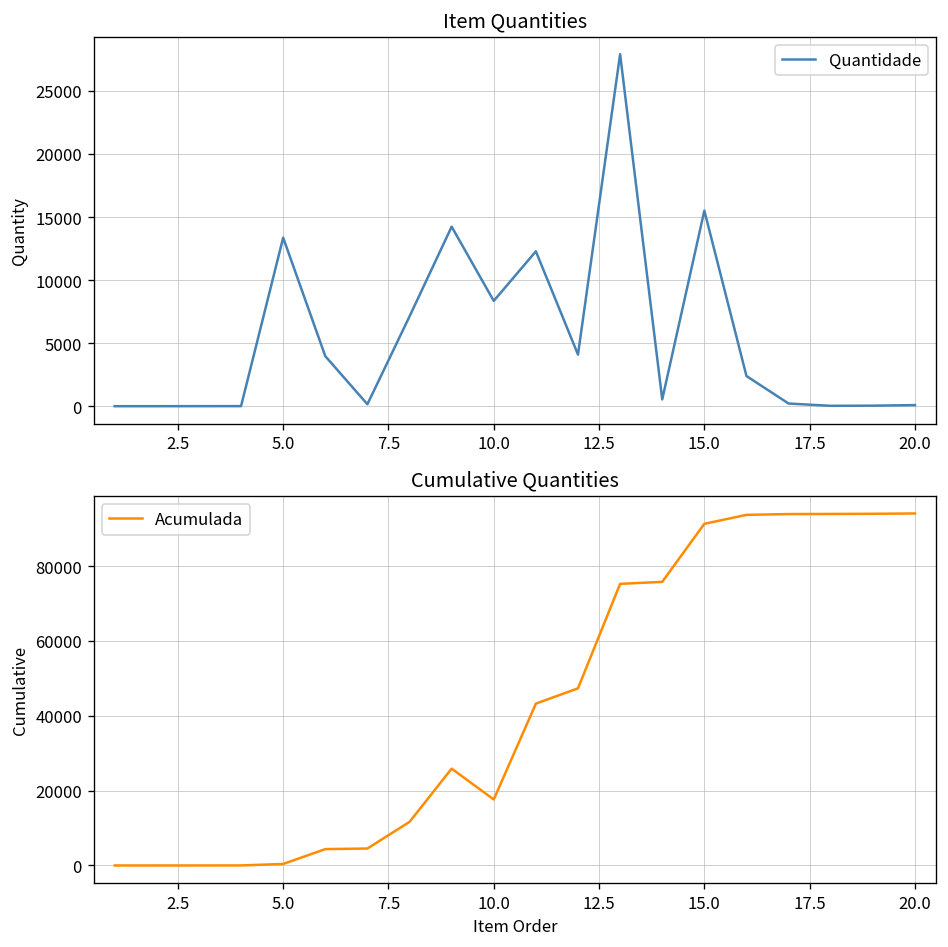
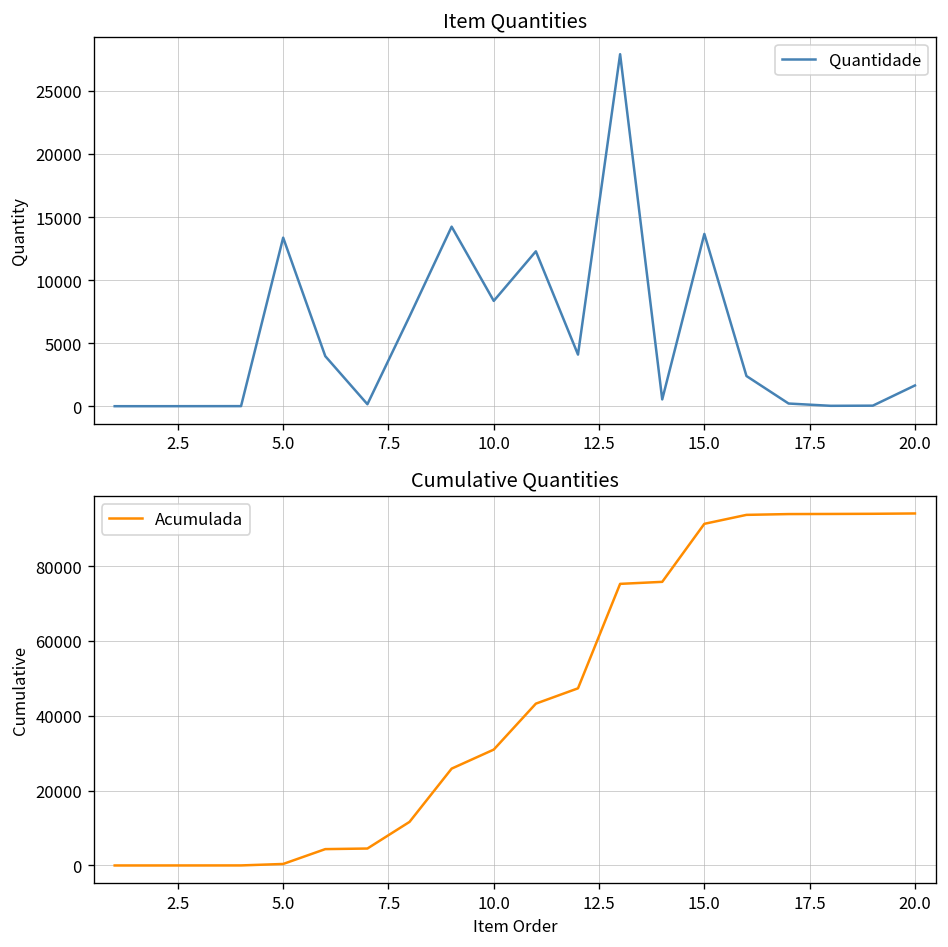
Item Quantities, 15.0: 15500 -> 13700
Item Quantities, 20.0: 100 -> 1600
Cumulative Quantities, 10.0: 18000 -> 31000
